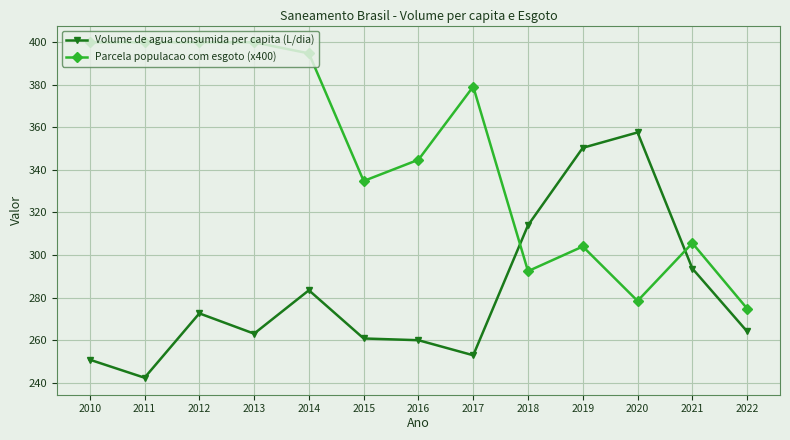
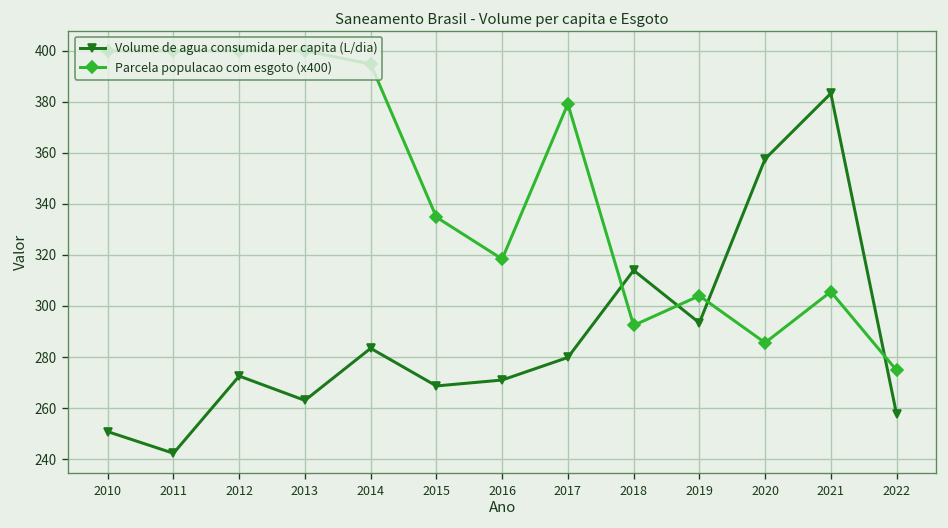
Volume de agua consumida per capita (L/dia), 2015: 261 -> 269
Volume de agua consumida per capita (L/dia), 2016: 260 -> 271
Parcela populacao com esgoto (x400), 2016: 345 -> 318
Volume de agua consumida per capita (L/dia), 2017: 253 -> 280
Volume de agua consumida per capita (L/dia), 2019: 350 -> 293
Parcela populacao com esgoto (x400), 2020: 278 -> 286
Volume de agua consumida per capita (L/dia), 2021: 294 -> 383
Volume de agua consumida per capita (L/dia), 2022: 264 -> 258
